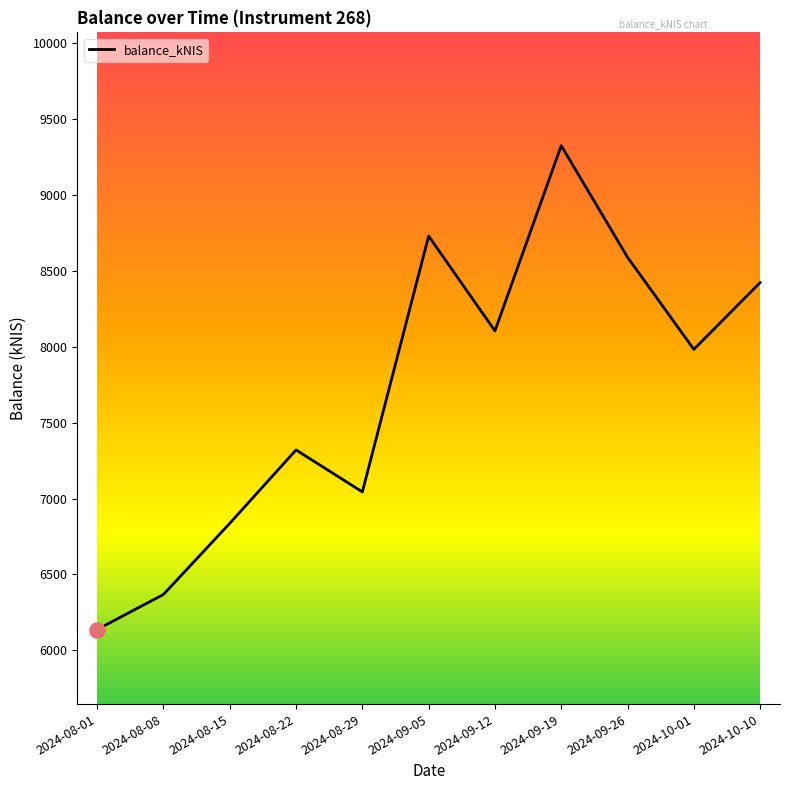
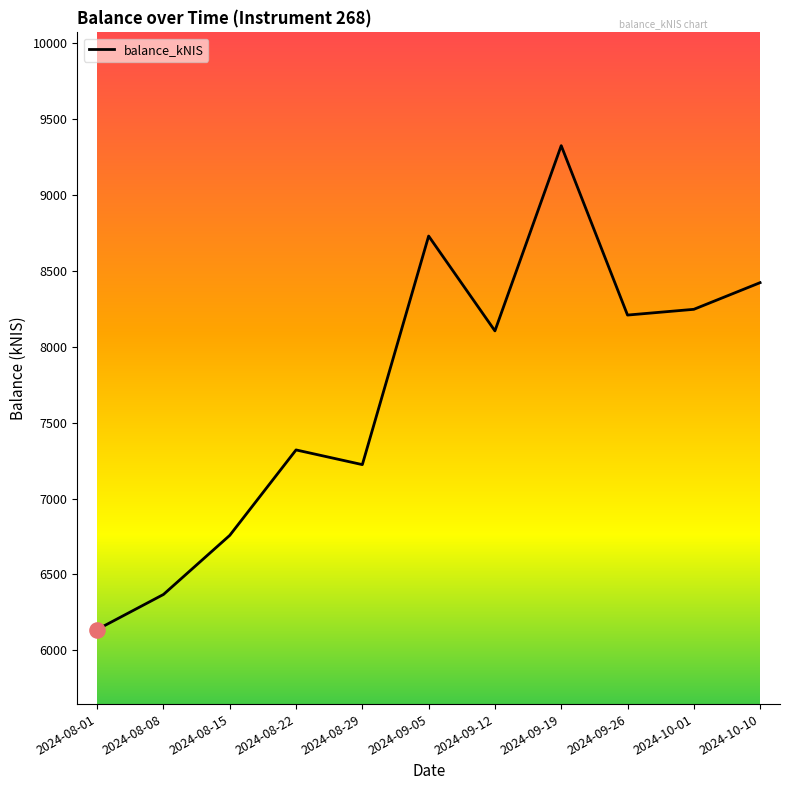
balance_kNIS, 2024-08-15: 6840 -> 6760
balance_kNIS, 2024-08-29: 7040 -> 7220
balance_kNIS, 2024-09-26: 8590 -> 8210
balance_kNIS, 2024-10-01: 7980 -> 8250
